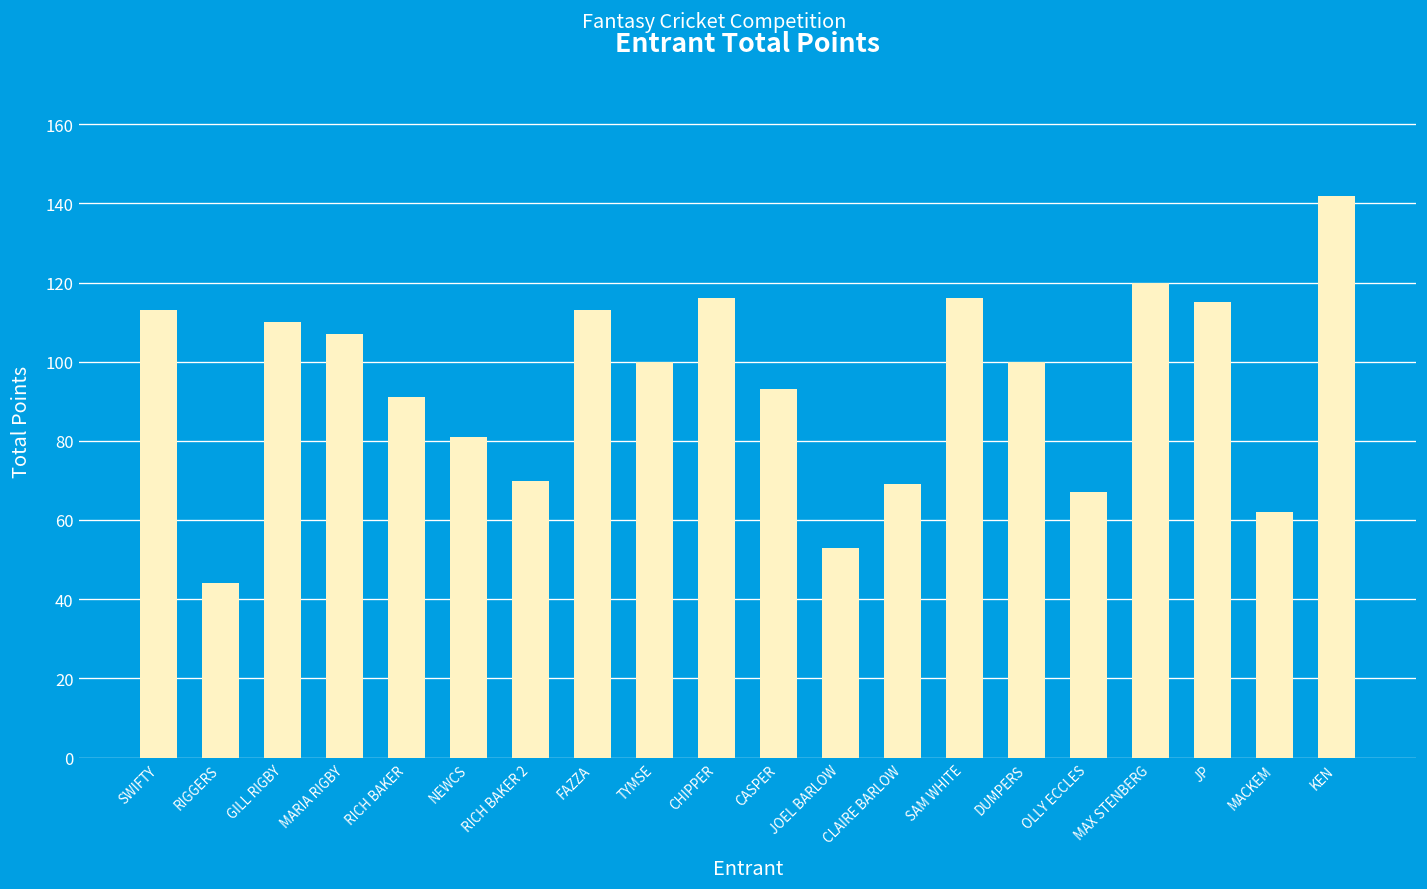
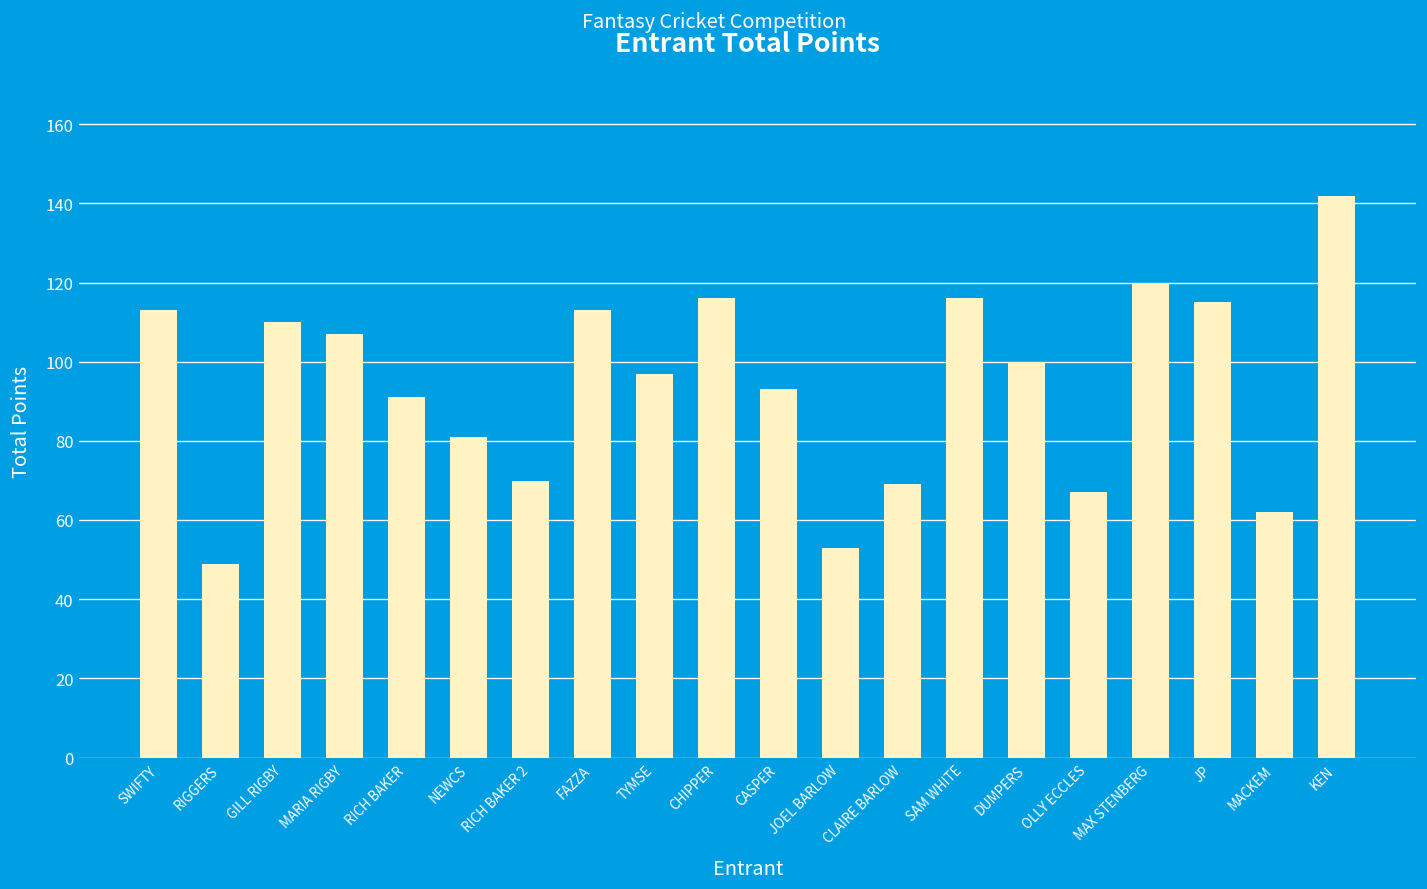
RIGGERS: 44 -> 49
TYMSE: 100 -> 97
